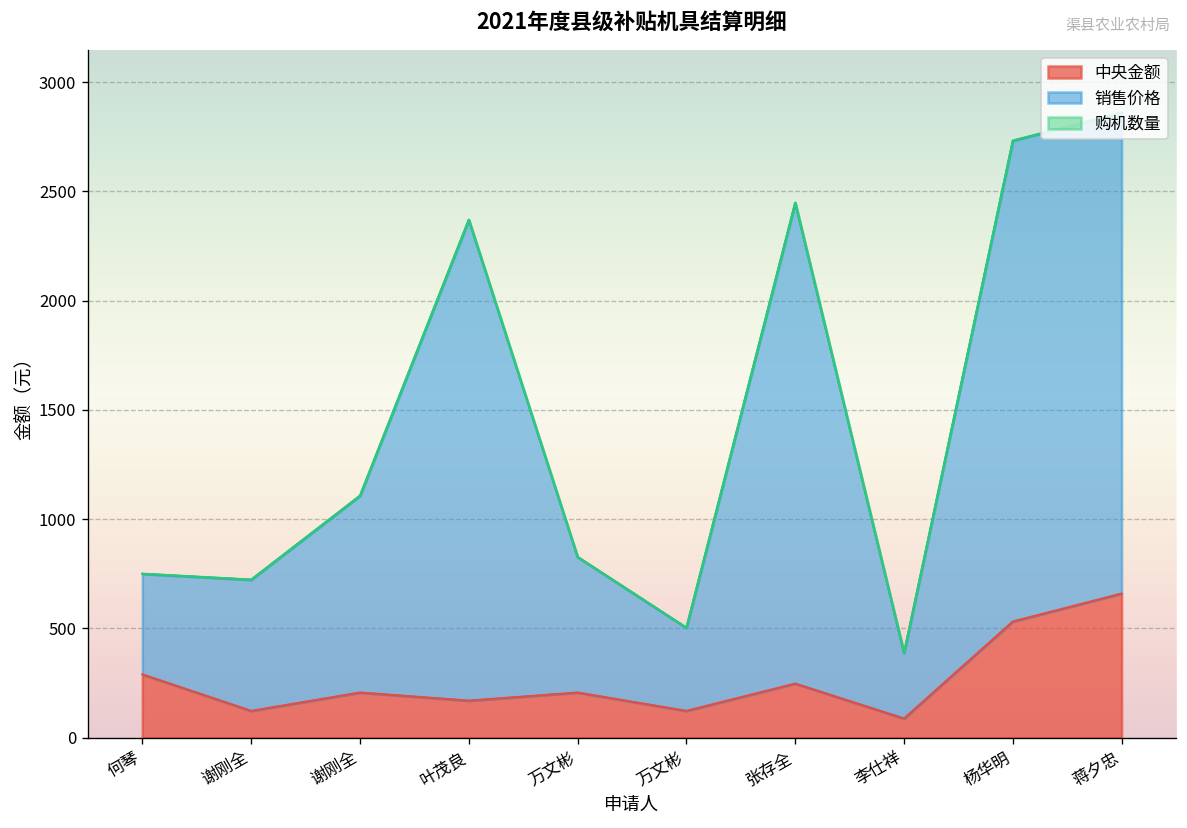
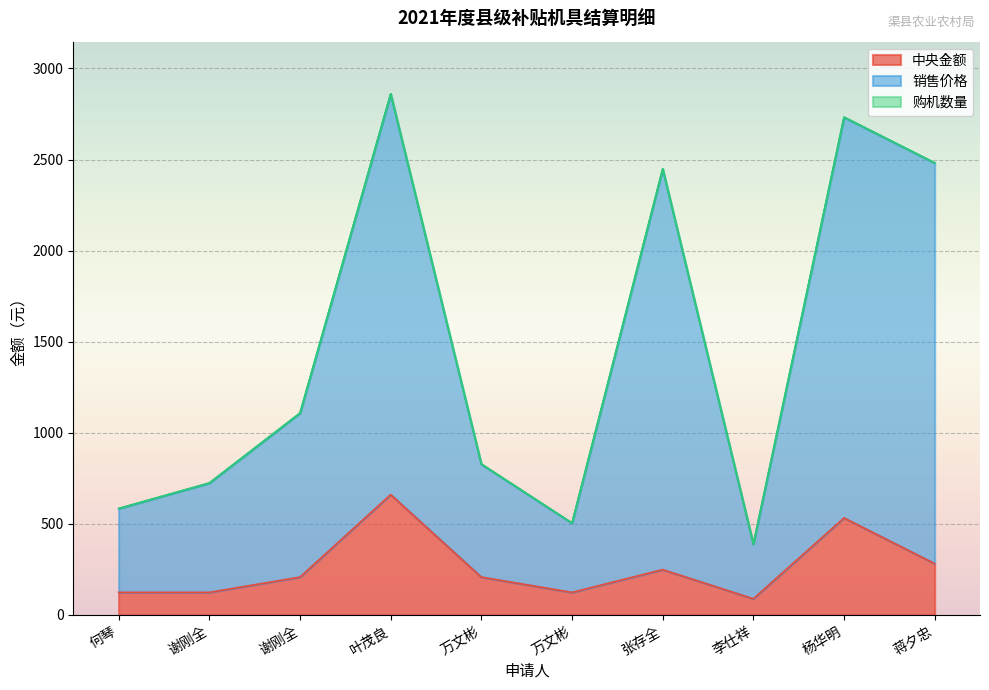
中央金额, 何琴: 290 -> 120
中央金额, 叶茂良: 170 -> 660
中央金额, 蒋夕忠: 660 -> 280
